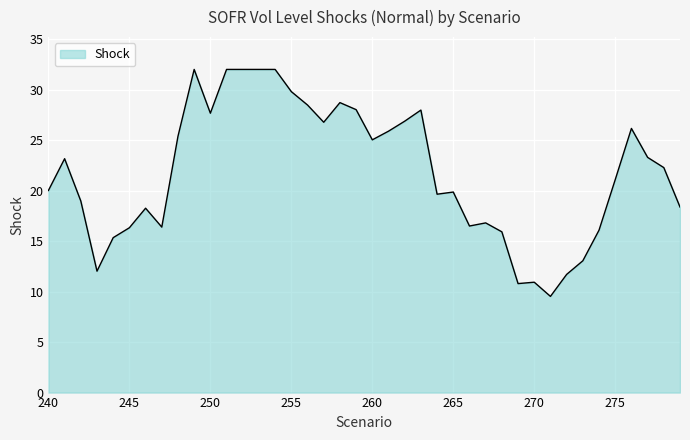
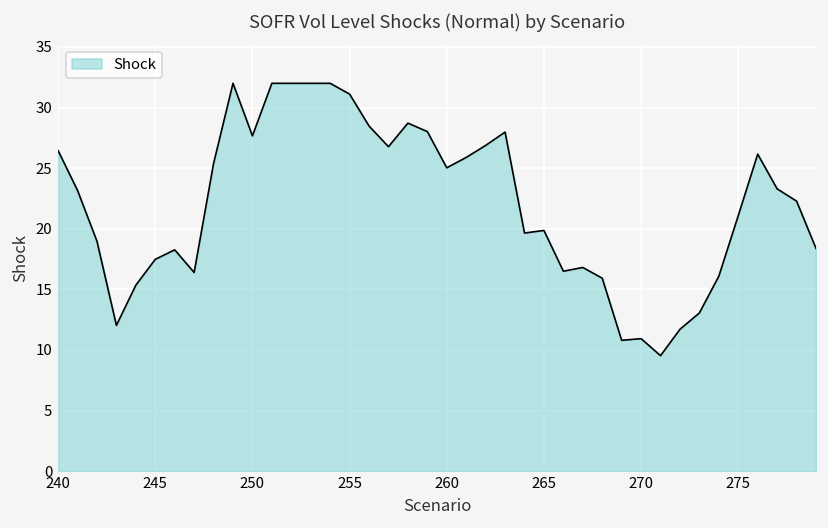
240: 20.0 -> 26.4
245: 16.3 -> 17.5
255: 29.8 -> 31.1
